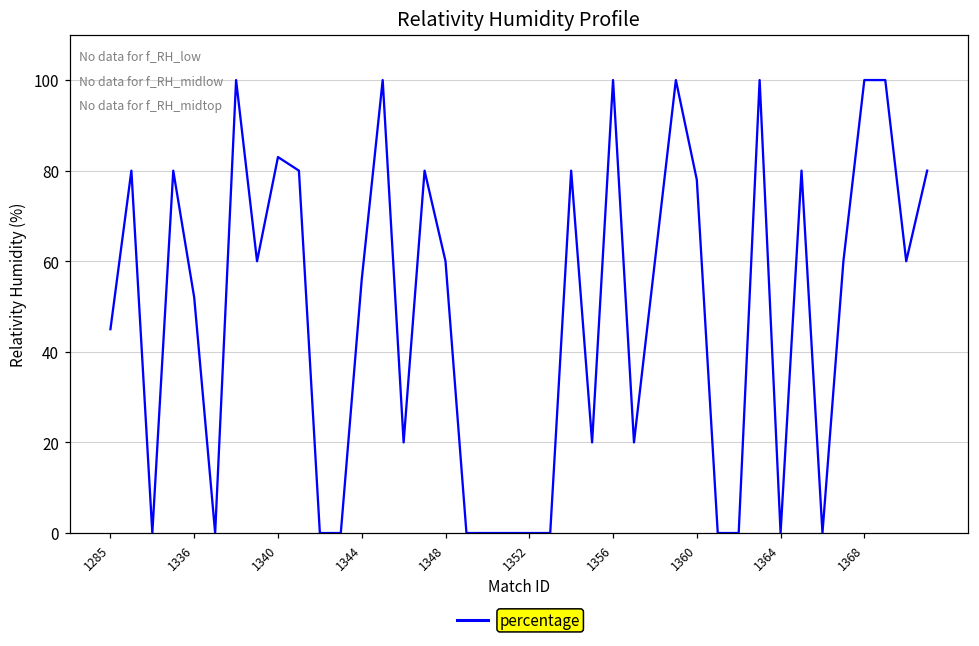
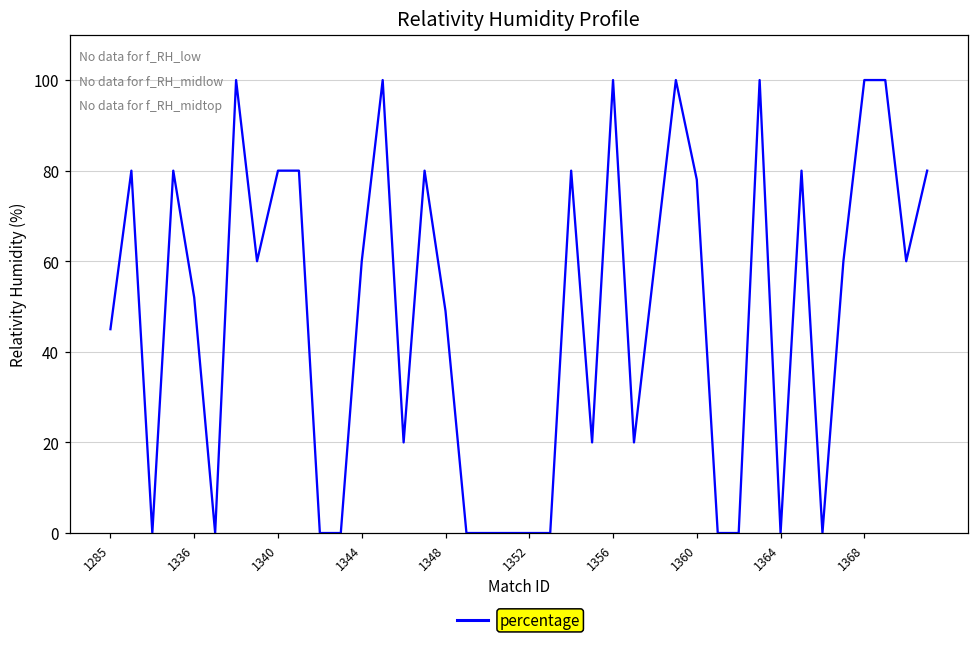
1340: 83 -> 80
1344: 56 -> 60
1348: 60 -> 49
